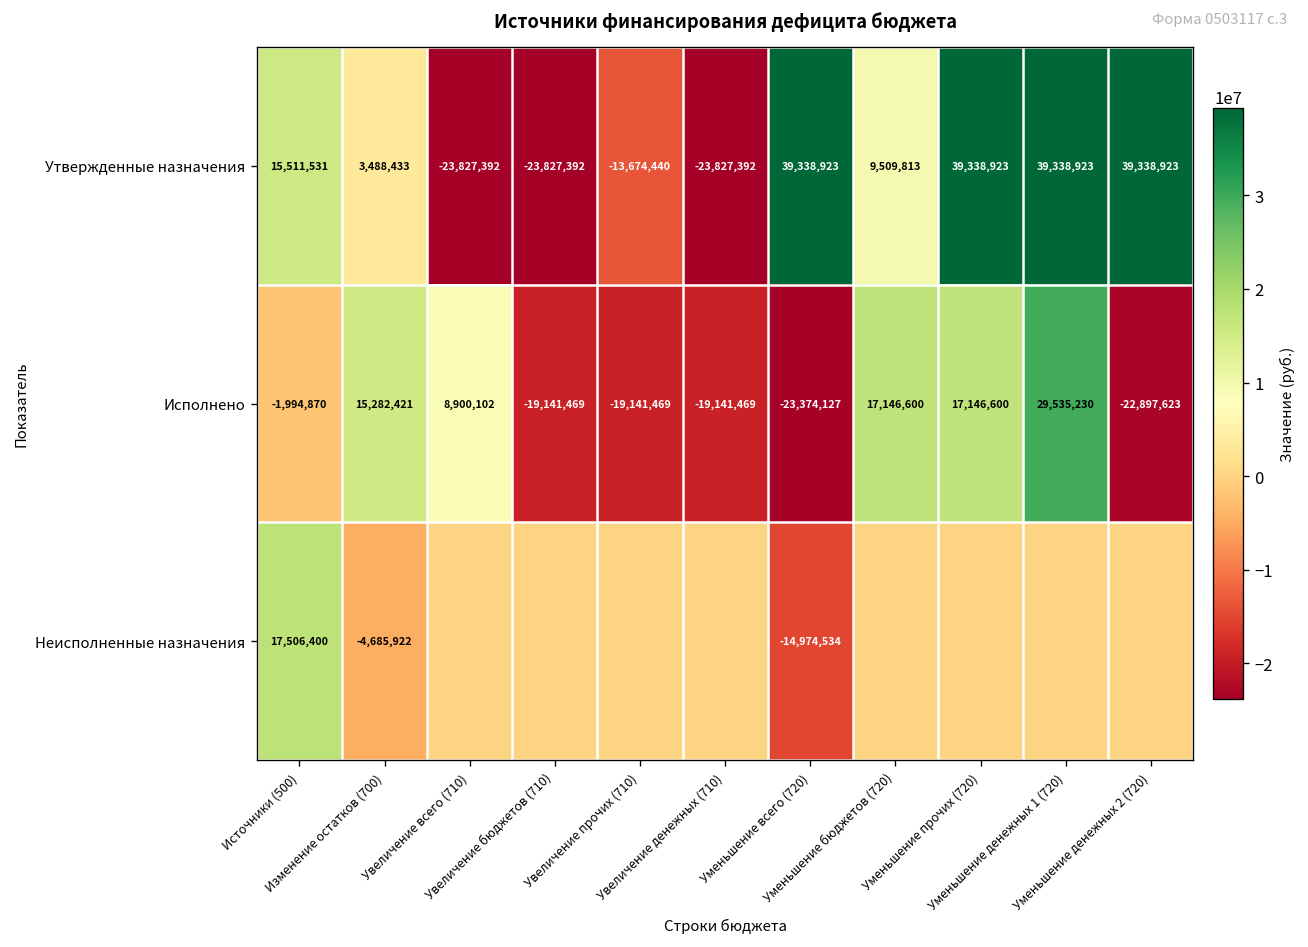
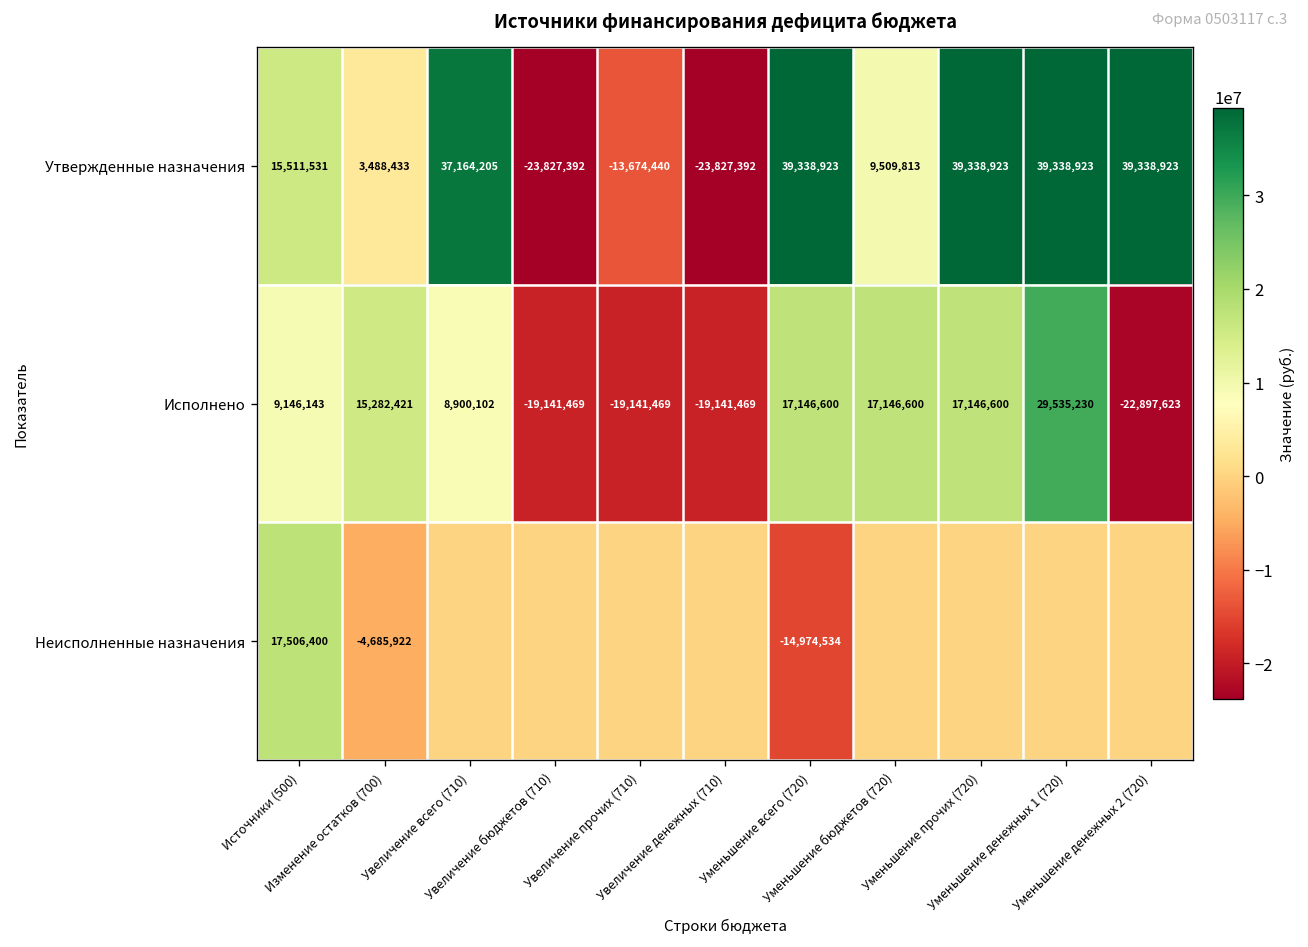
Утвержденные назначения, Увеличение всего (710): -23,827,392 -> 37,164,205
Исполнено, Источники (500): -1,994,870 -> 9,146,143
Исполнено, Уменьшение всего (720): -23,374,127 -> 17,146,600
